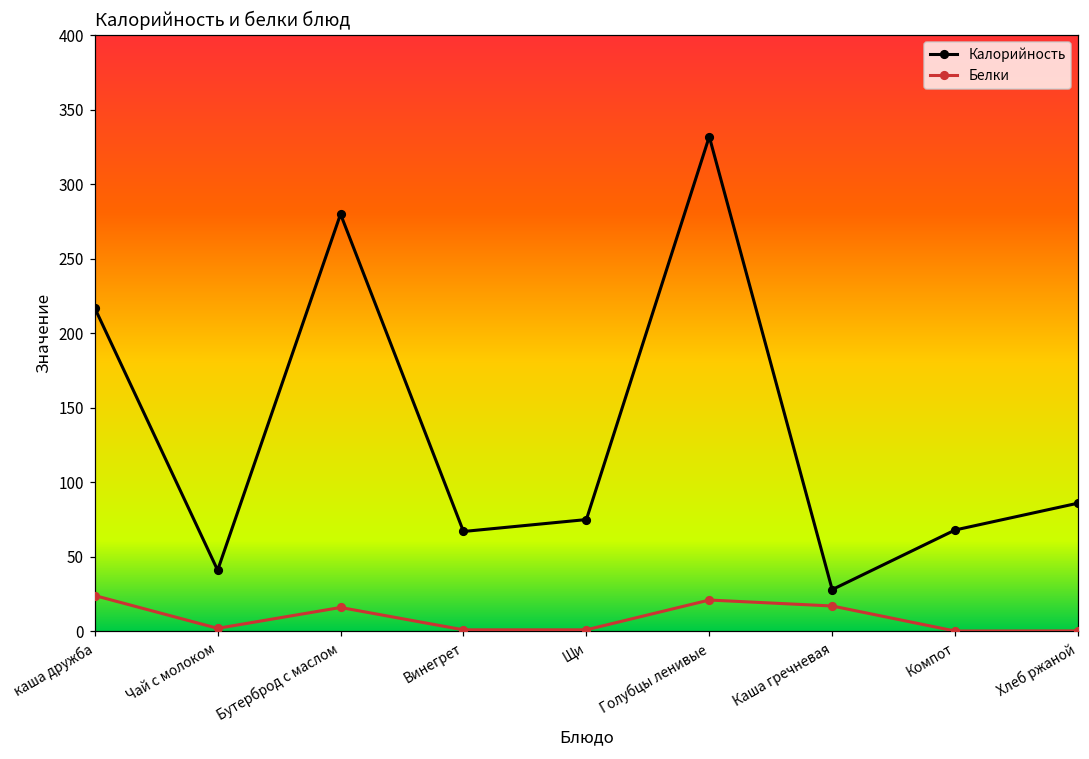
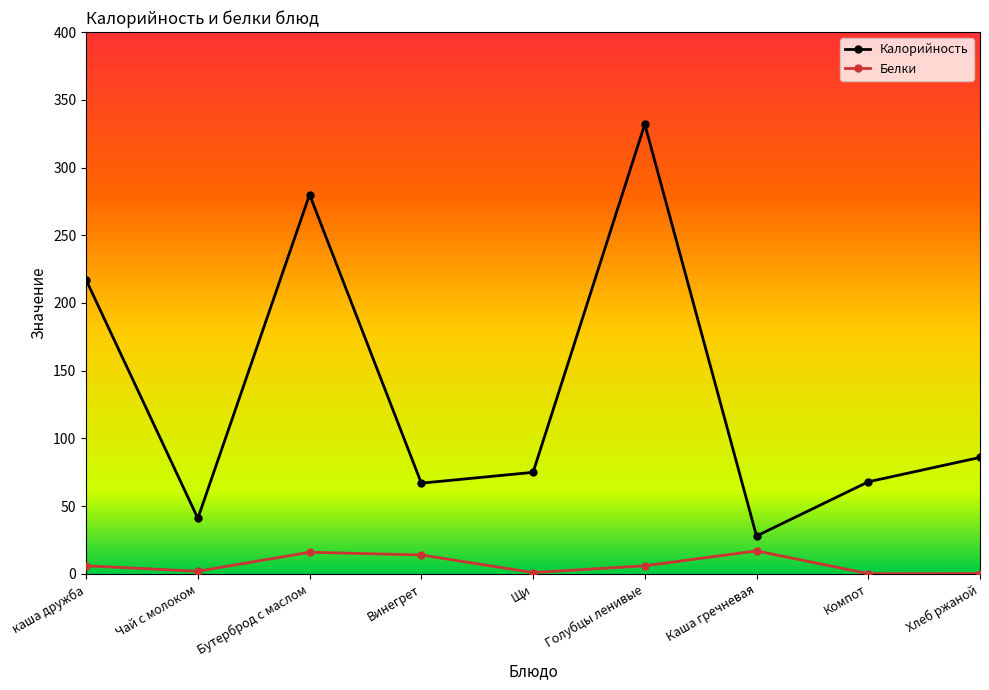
Белки, каша дружба: 24 -> 6
Белки, Винегрет: 1 -> 14
Белки, Голубцы ленивые: 21 -> 6
